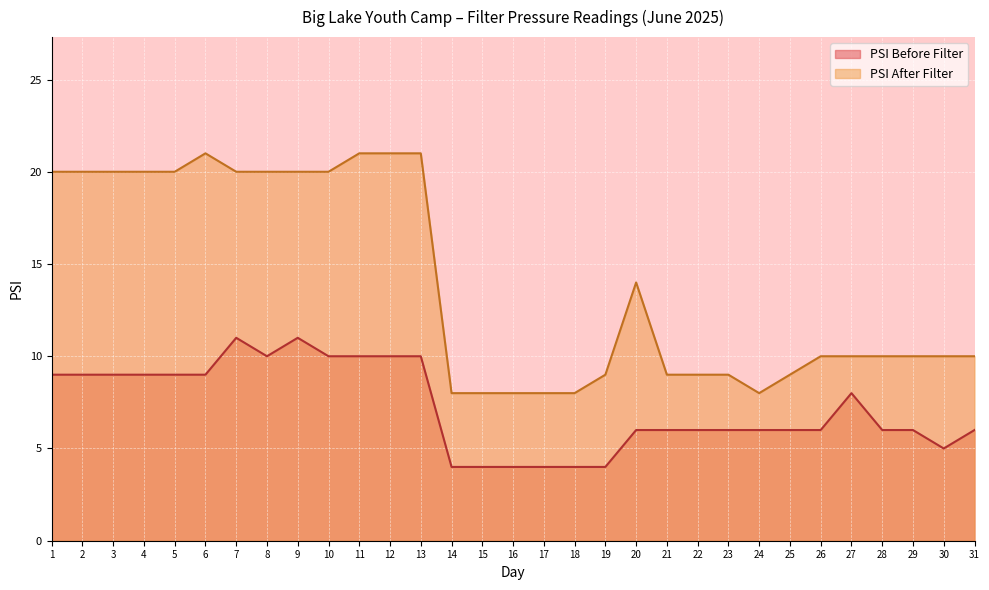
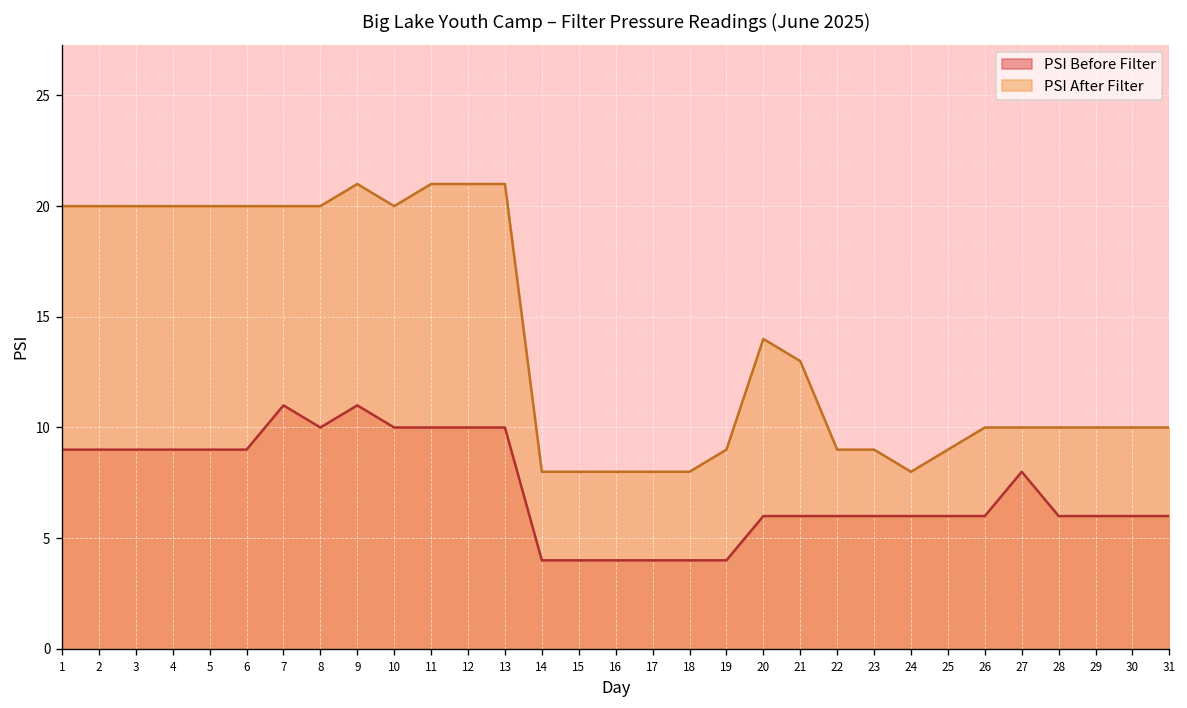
PSI After Filter, 6: 21 -> 20
PSI After Filter, 9: 20 -> 21
PSI After Filter, 21: 9 -> 13
PSI Before Filter, 30: 5 -> 6
